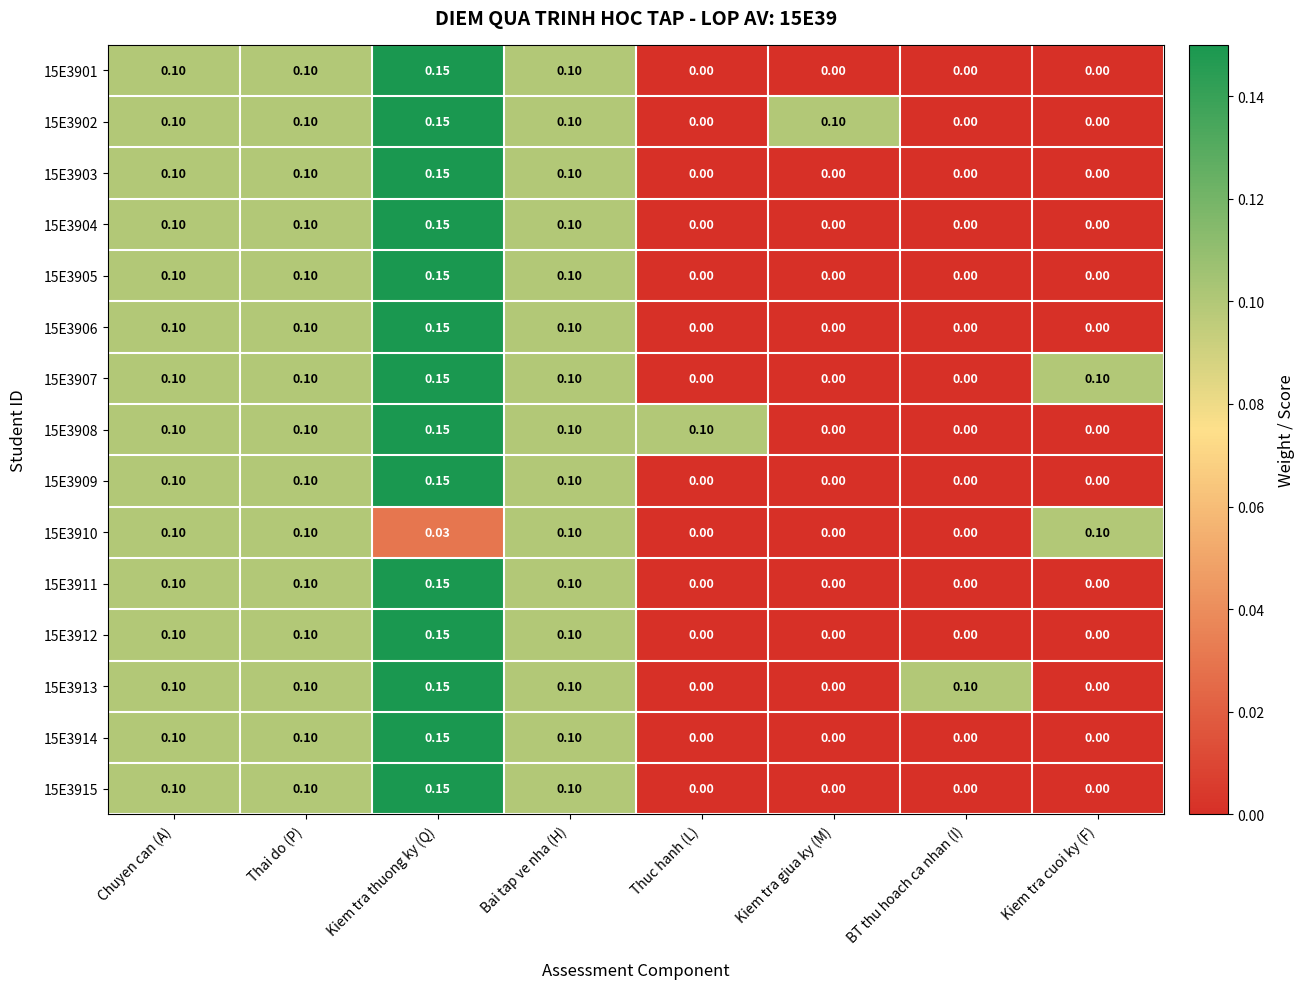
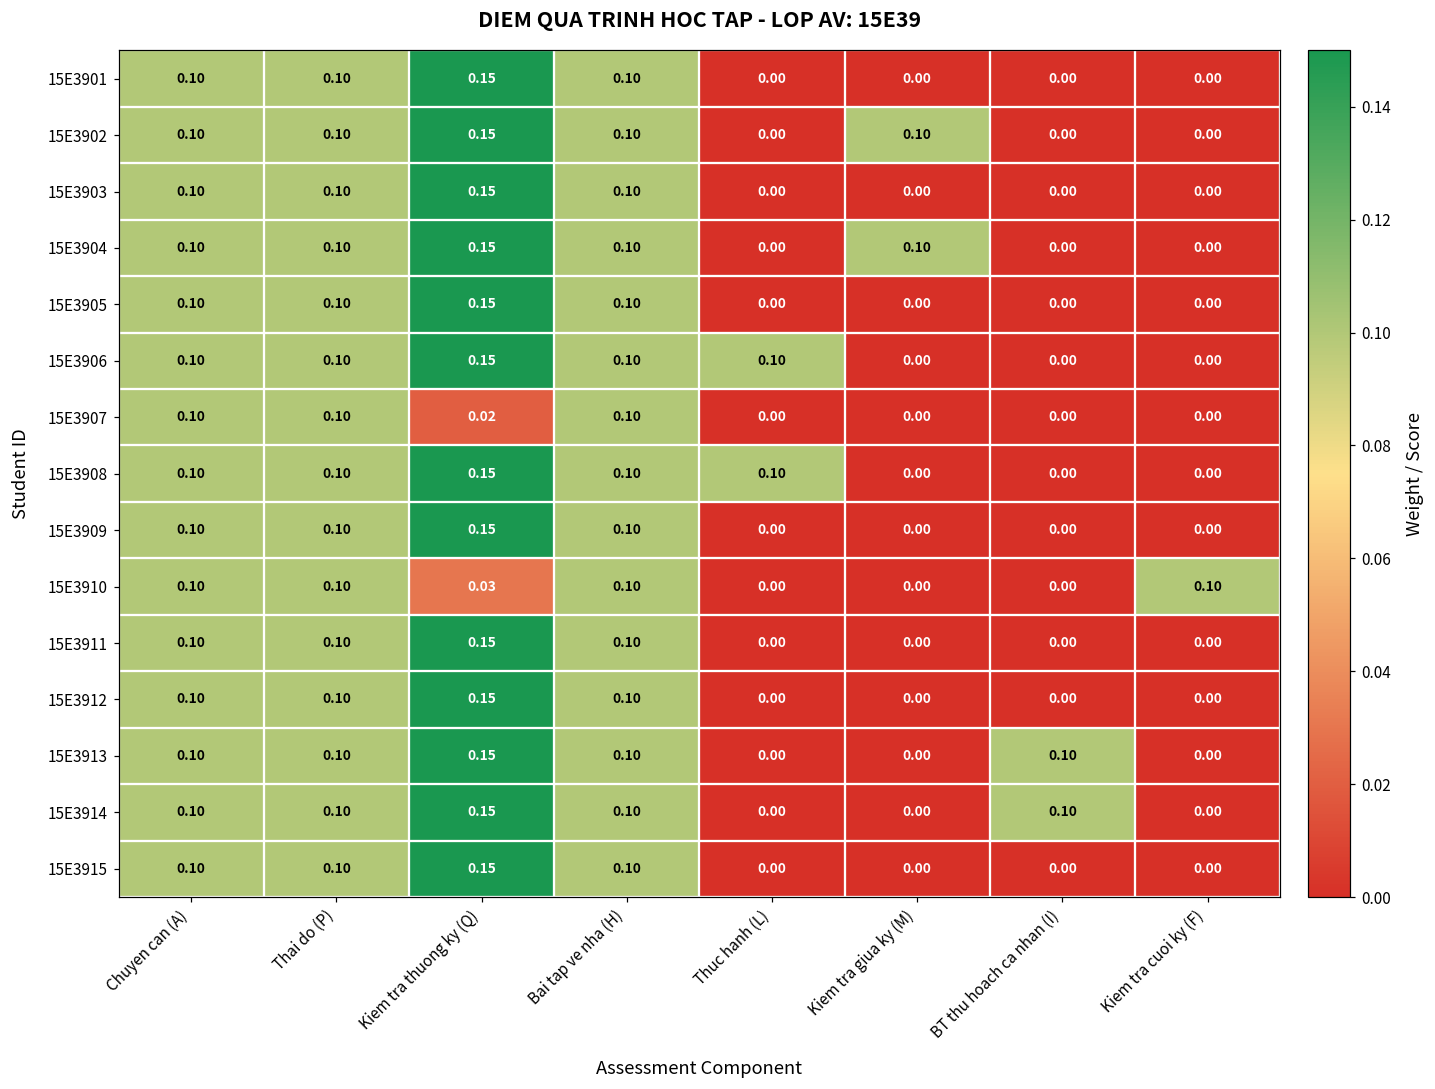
15E3904, Kiem tra giua ky (M): 0.00 -> 0.10
15E3906, Thuc hanh (L): 0.00 -> 0.10
15E3907, Kiem tra thuong ky (Q): 0.15 -> 0.02
15E3907, Kiem tra cuoi ky (F): 0.10 -> 0.00
15E3914, BT thu hoach ca nhan (I): 0.00 -> 0.10
